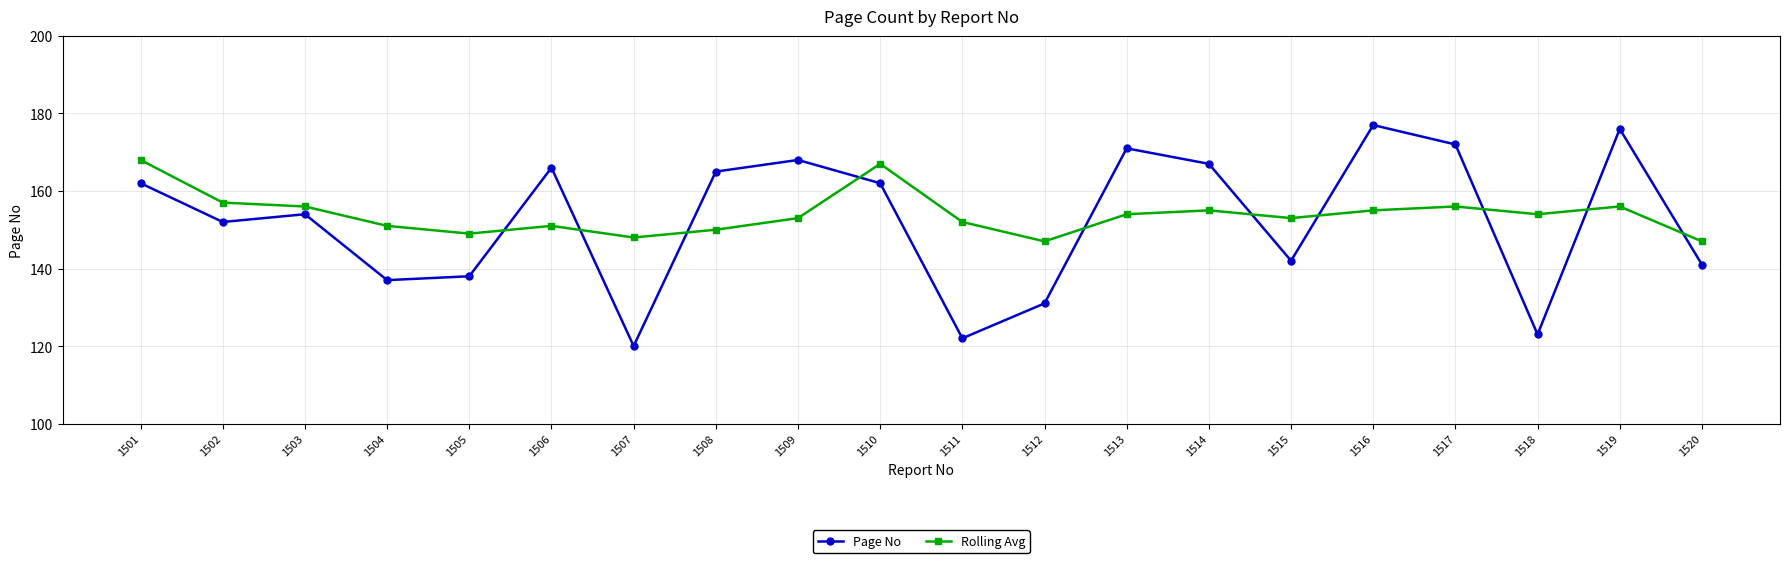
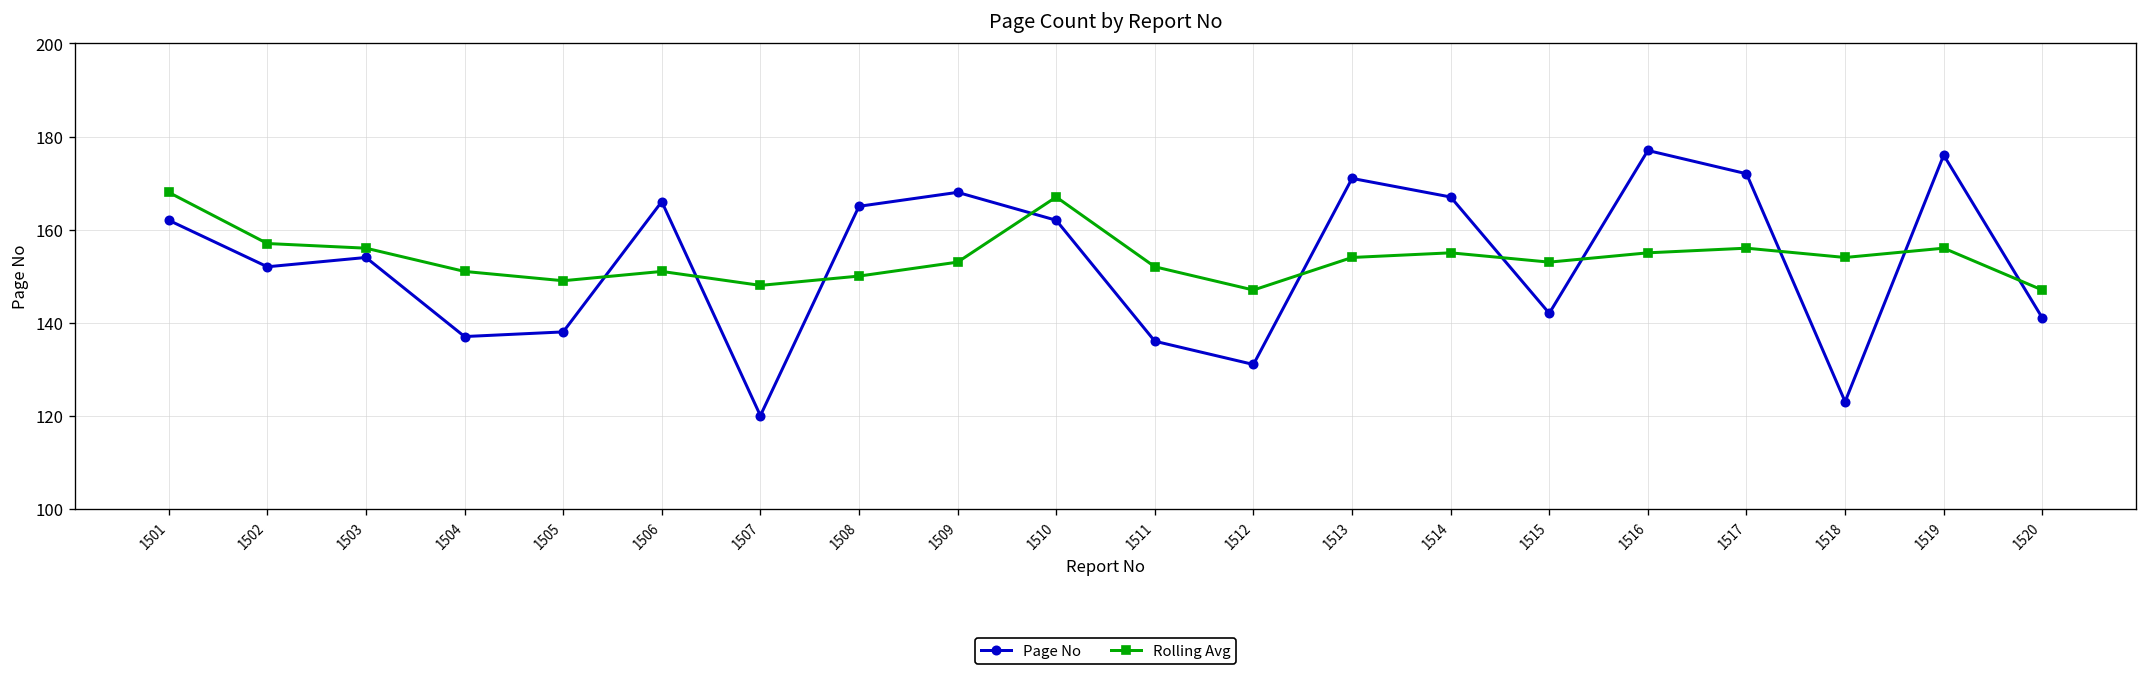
Page No, 1511: 122 -> 136
